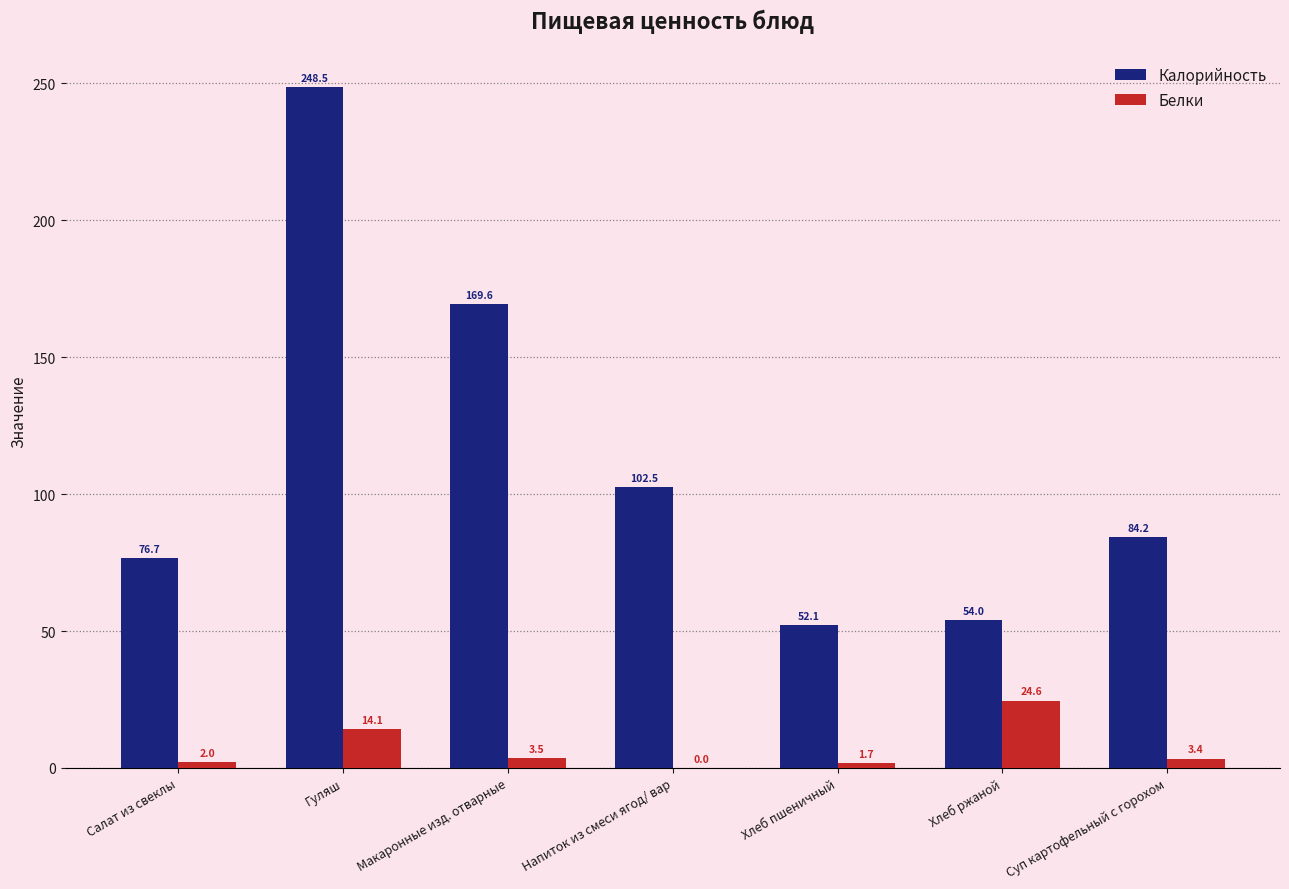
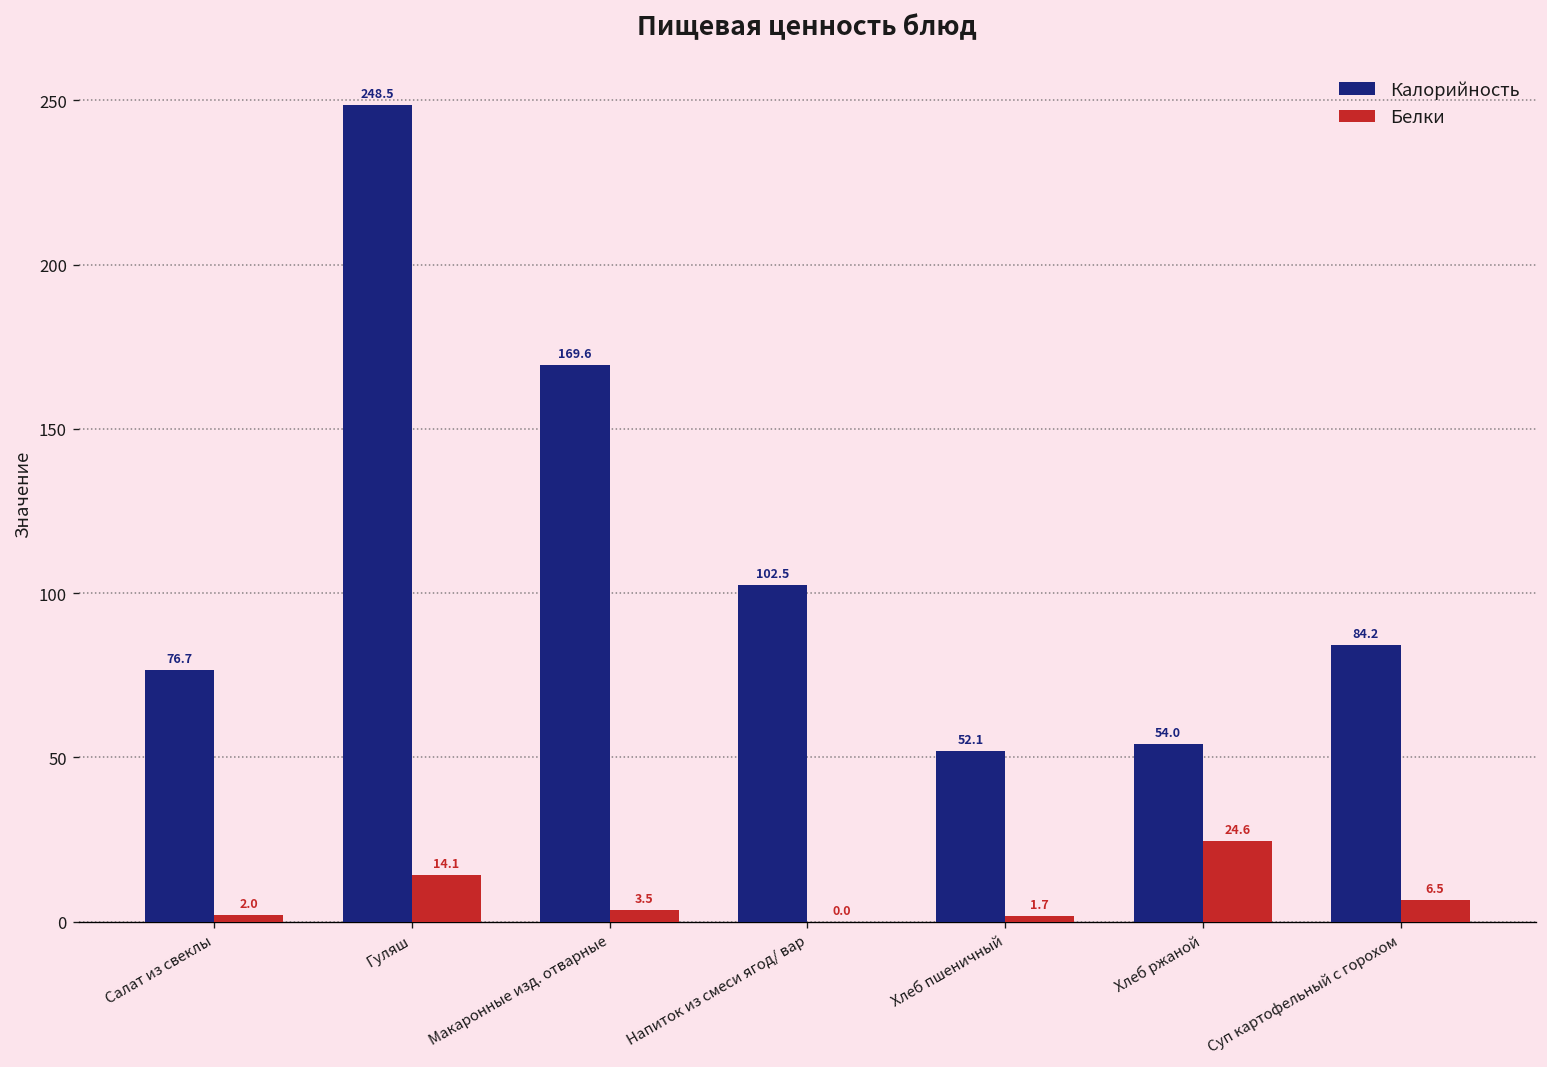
Белки, Суп картофельный с горохом: 3.4 -> 6.5
